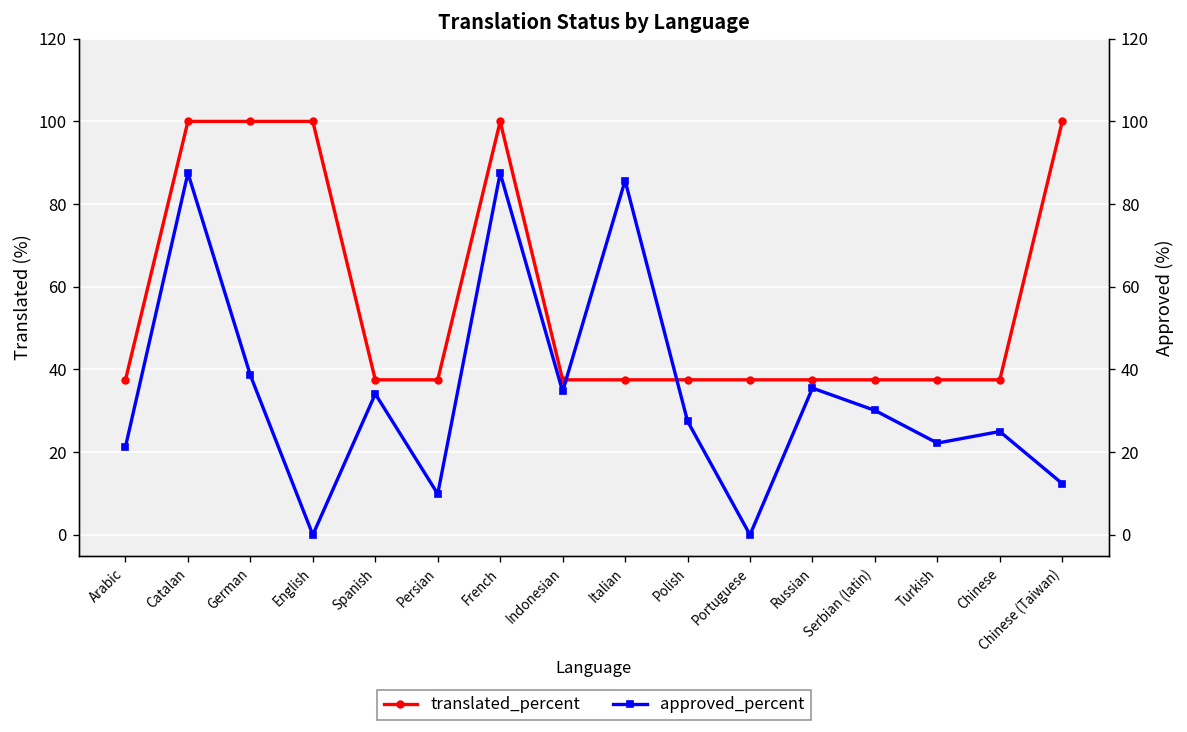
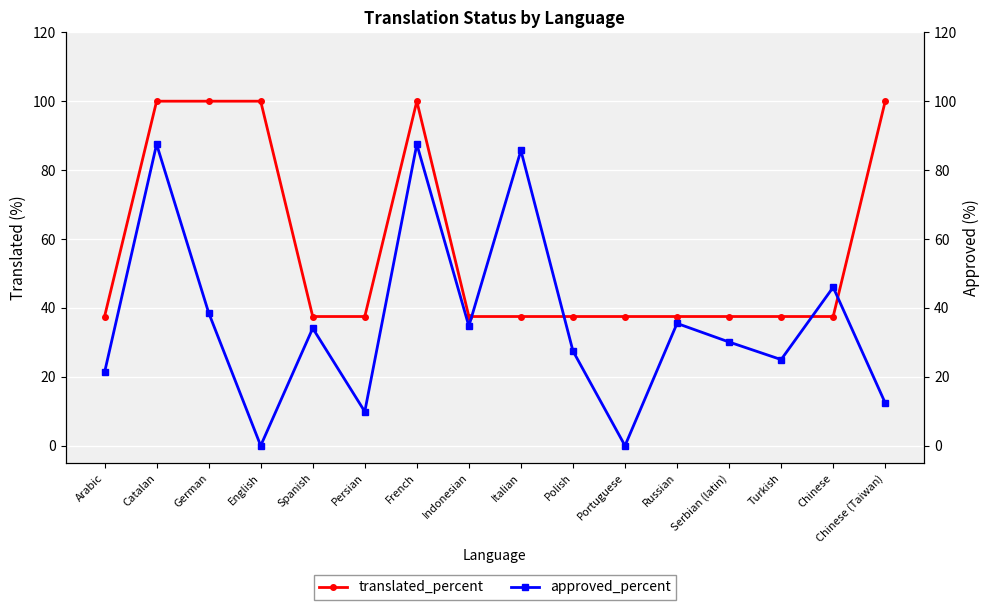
approved_percent, Turkish: 22 -> 25
approved_percent, Chinese: 25 -> 46
